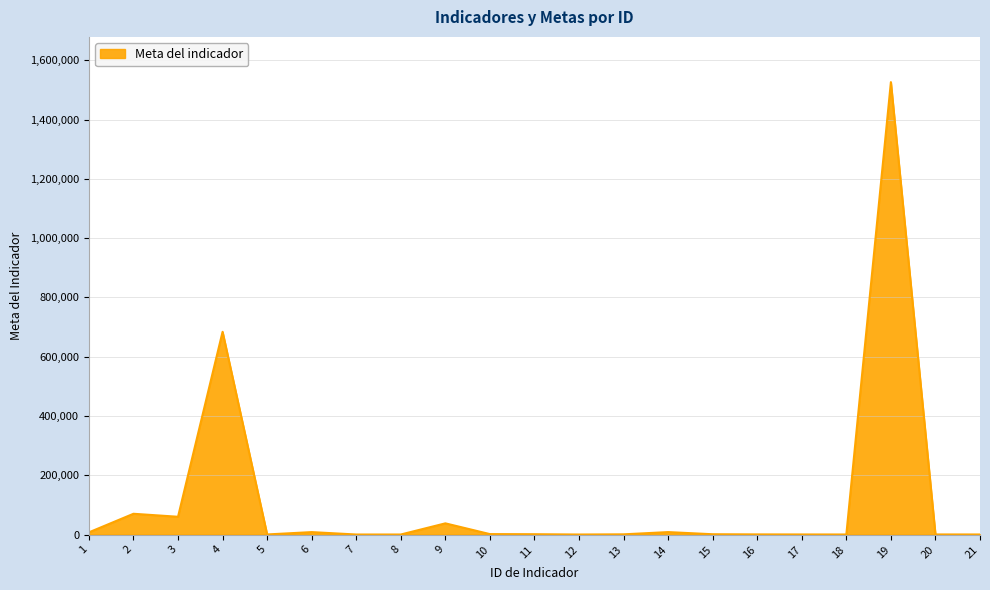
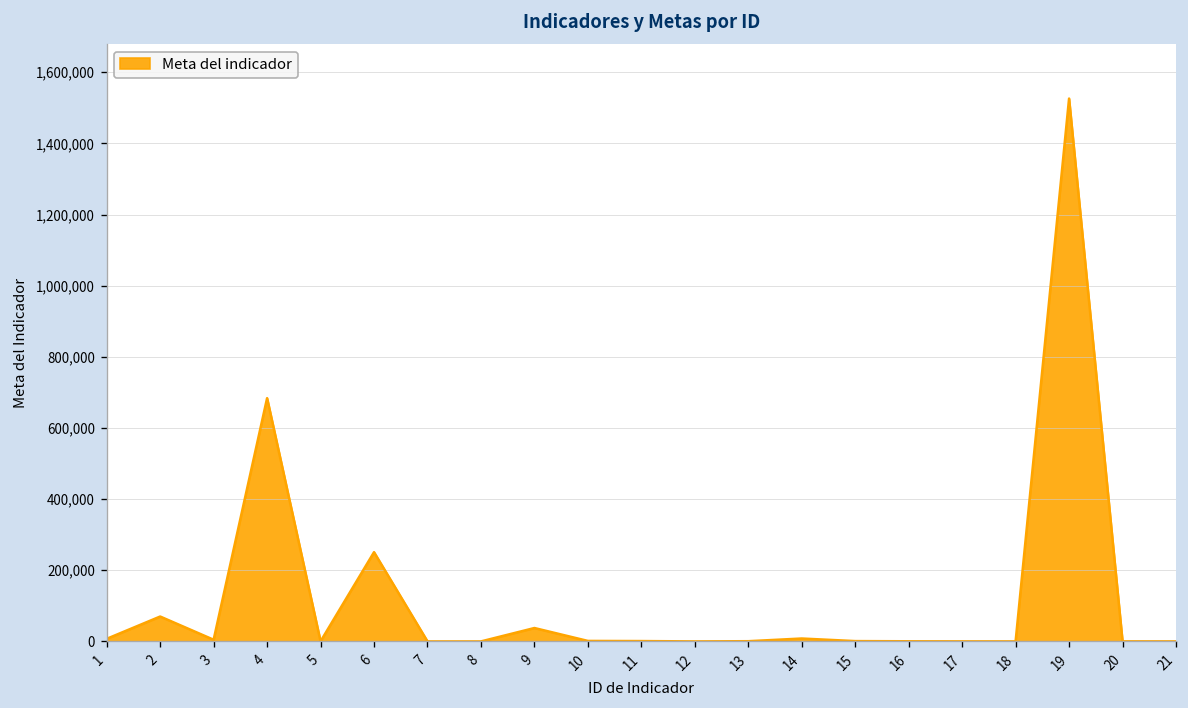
3: 60,000 -> 0
6: 10,000 -> 250,000
